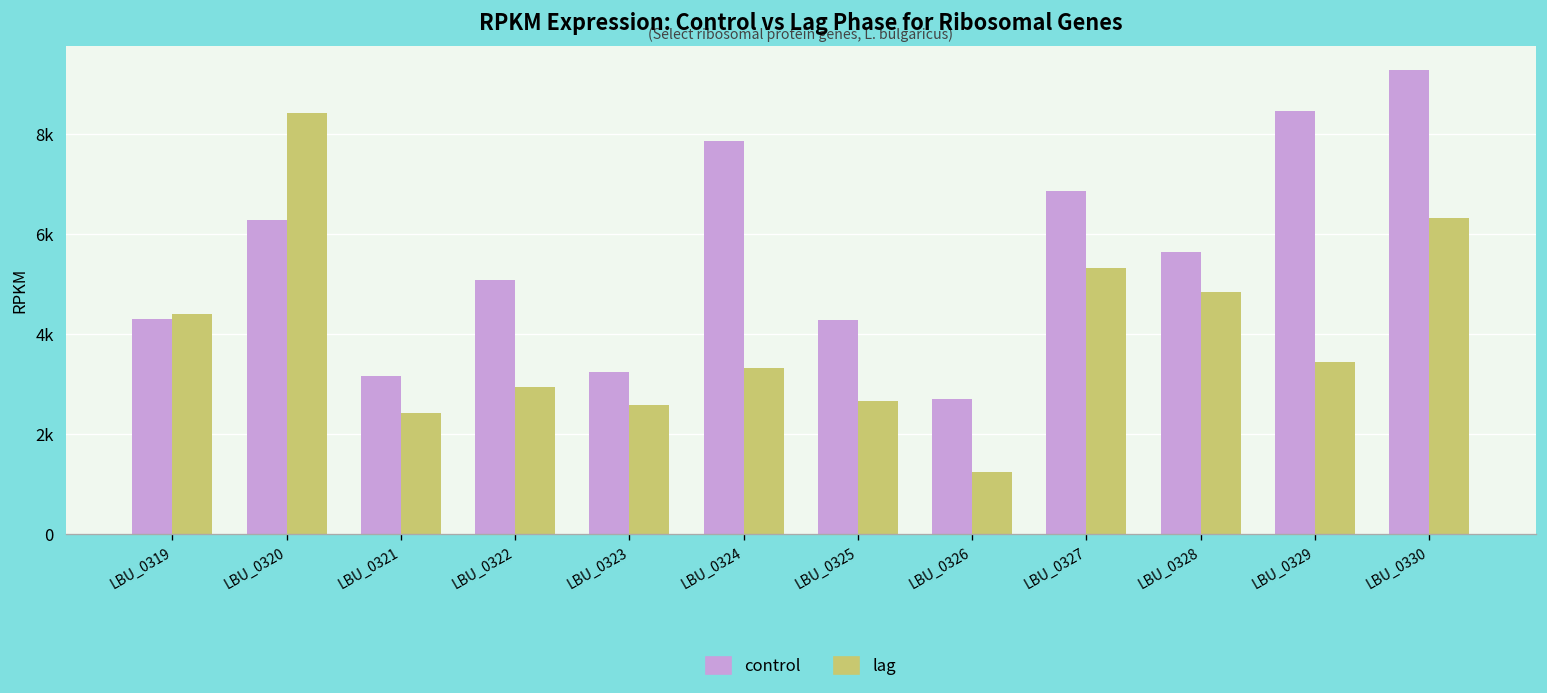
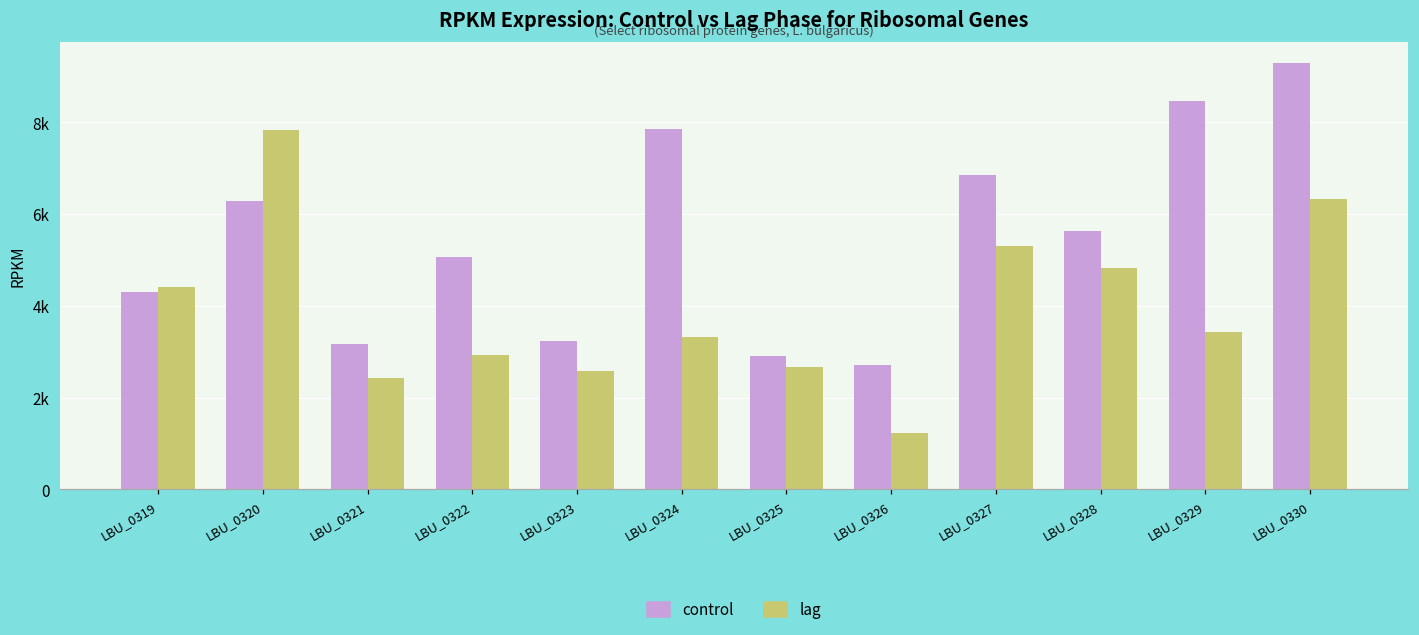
lag, LBU_0320: 8400 -> 7800
control, LBU_0325: 4300 -> 2900
